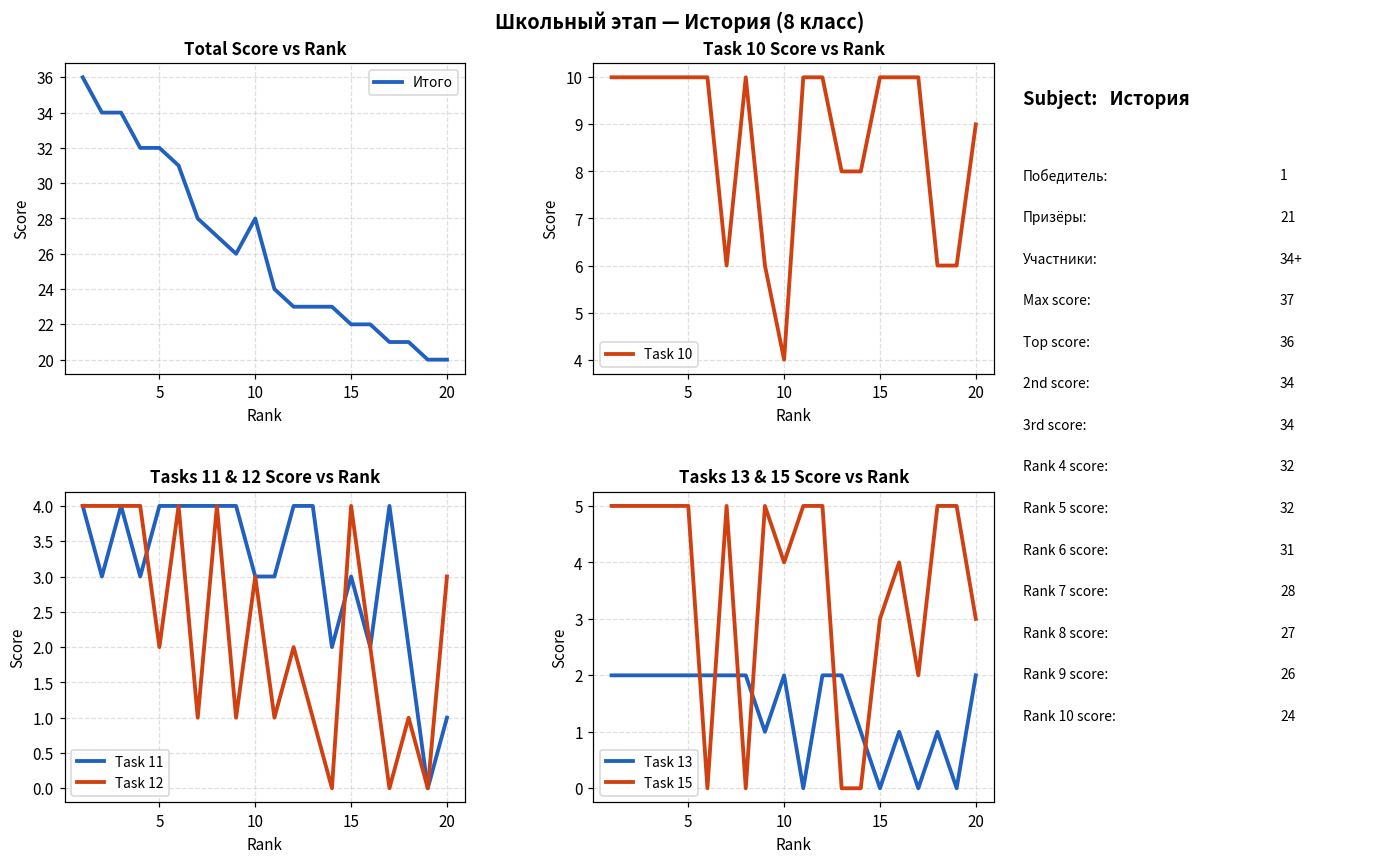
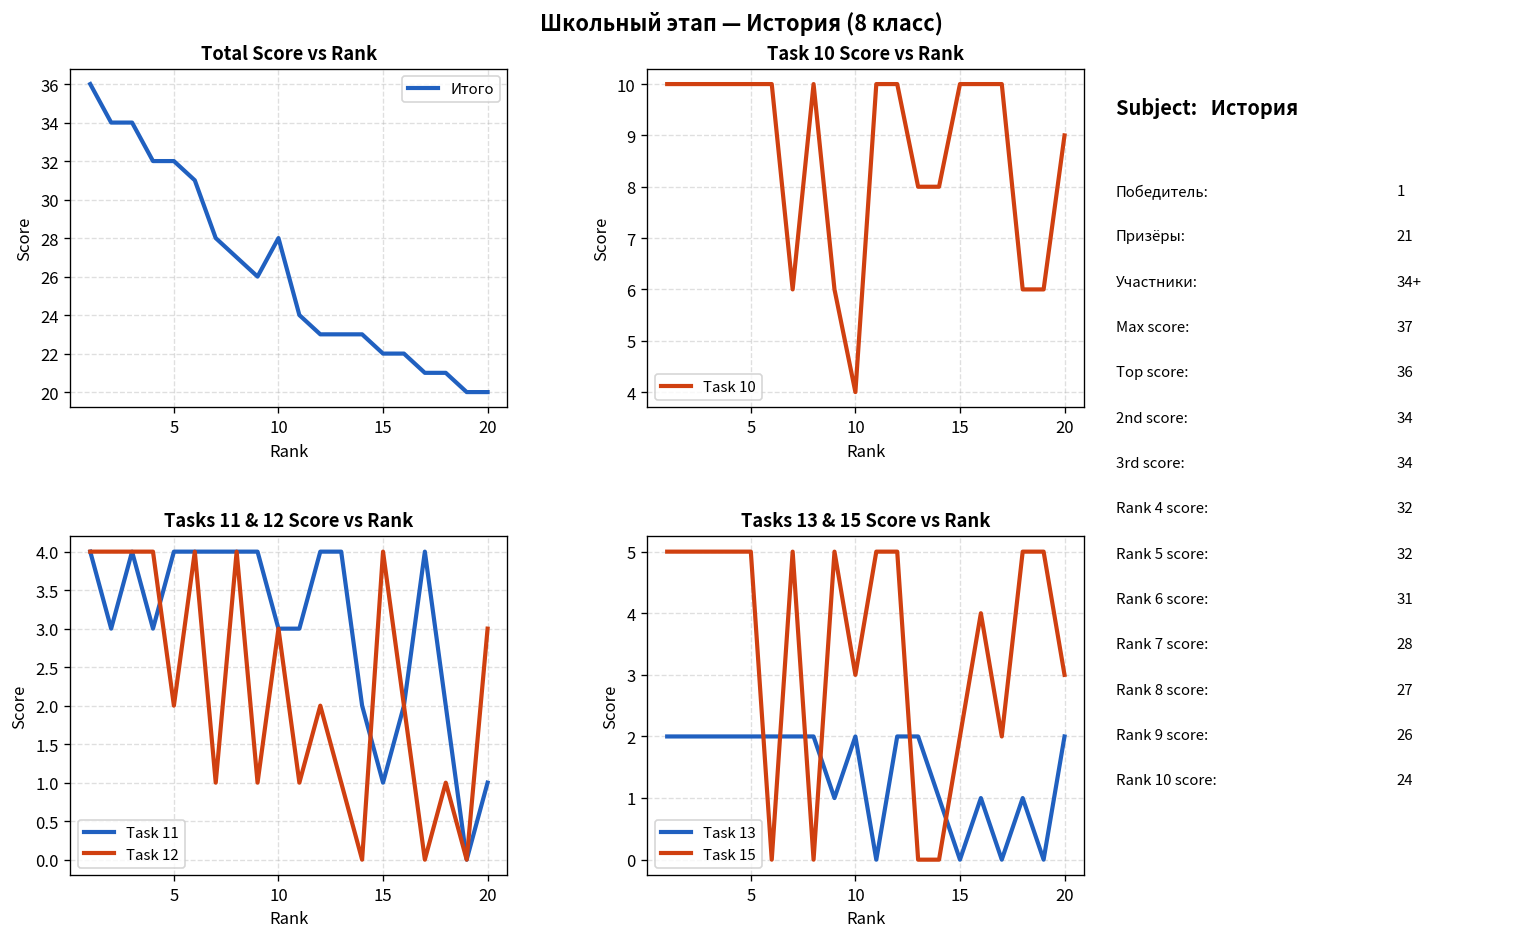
Tasks 11 & 12 Score vs Rank, Task 11, 15: 3 -> 1
Tasks 13 & 15 Score vs Rank, Task 15, 10: 4 -> 3
Tasks 13 & 15 Score vs Rank, Task 15, 15: 3 -> 2
